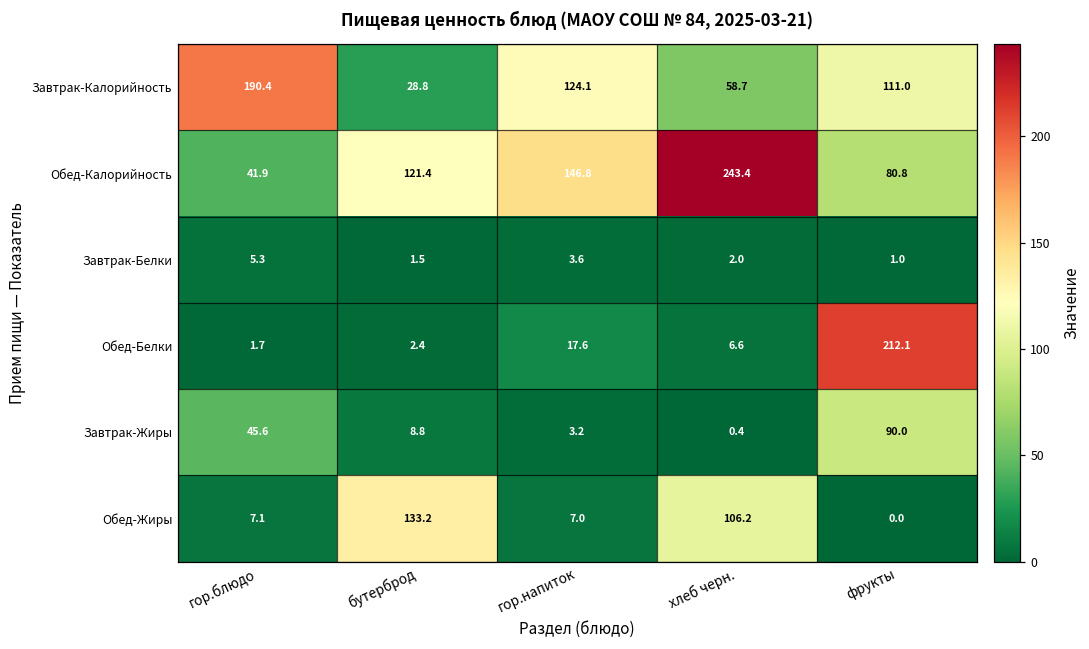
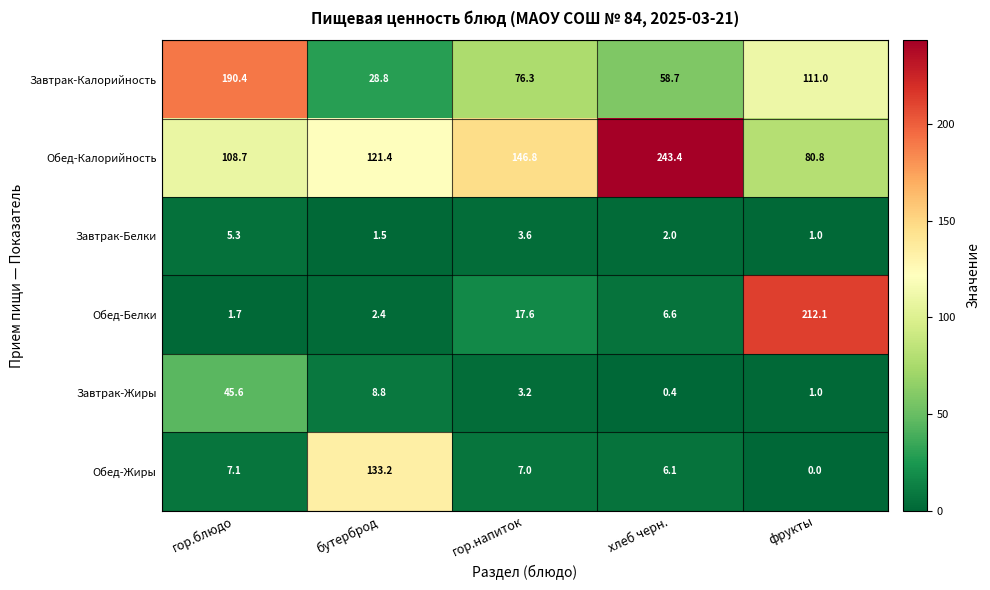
Завтрак-Калорийность, гор.напиток: 124.1 -> 76.3
Обед-Калорийность, гор.блюдо: 41.9 -> 108.7
Завтрак-Жиры, фрукты: 90.0 -> 1.0
Обед-Жиры, хлеб черн.: 106.2 -> 6.1
